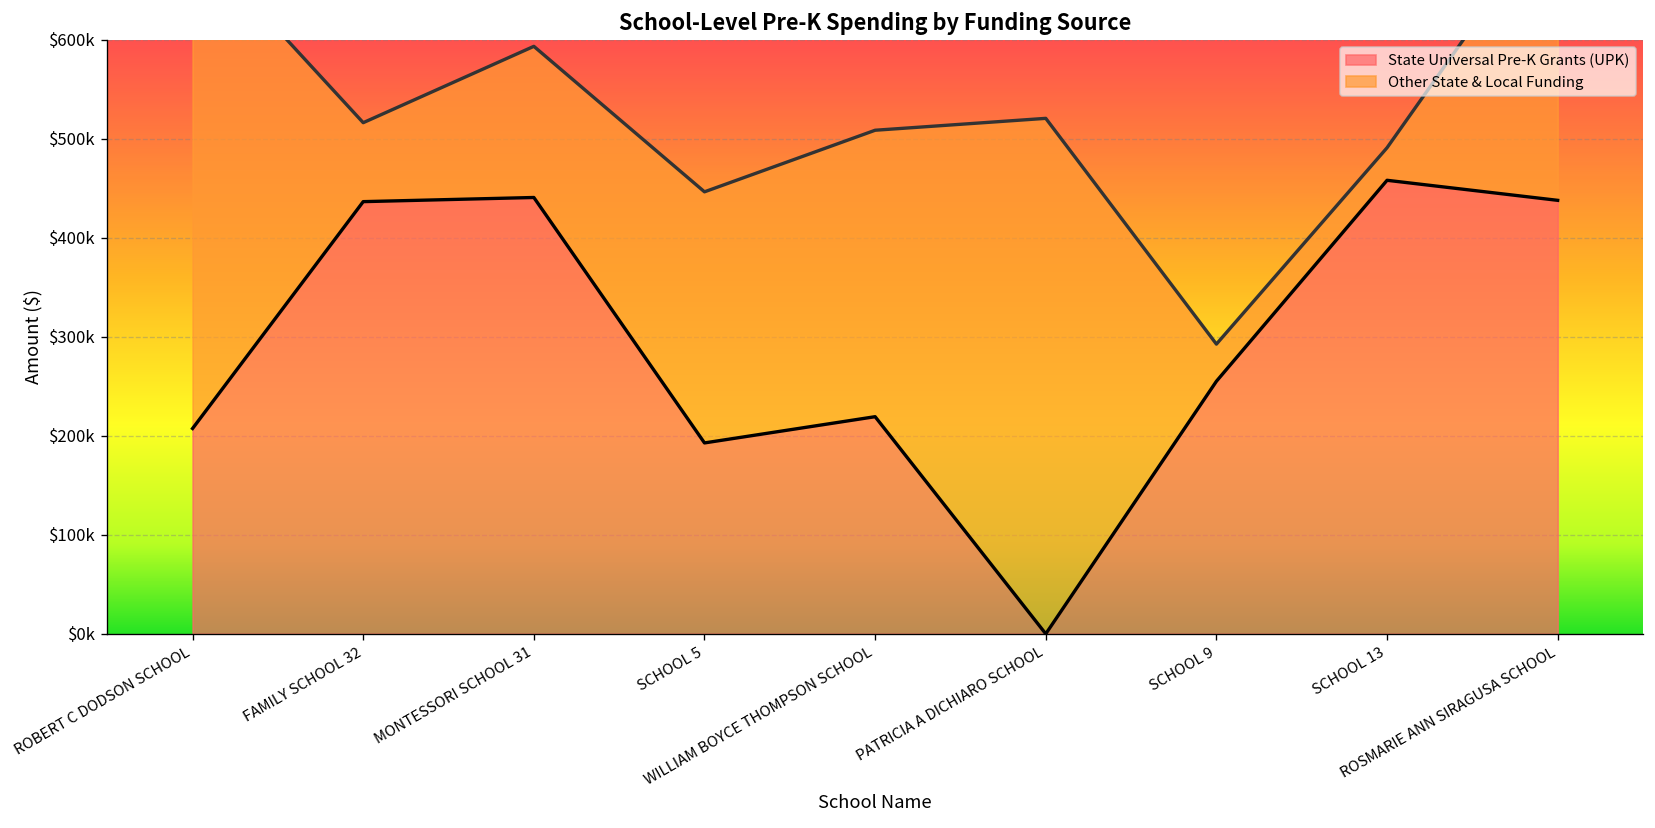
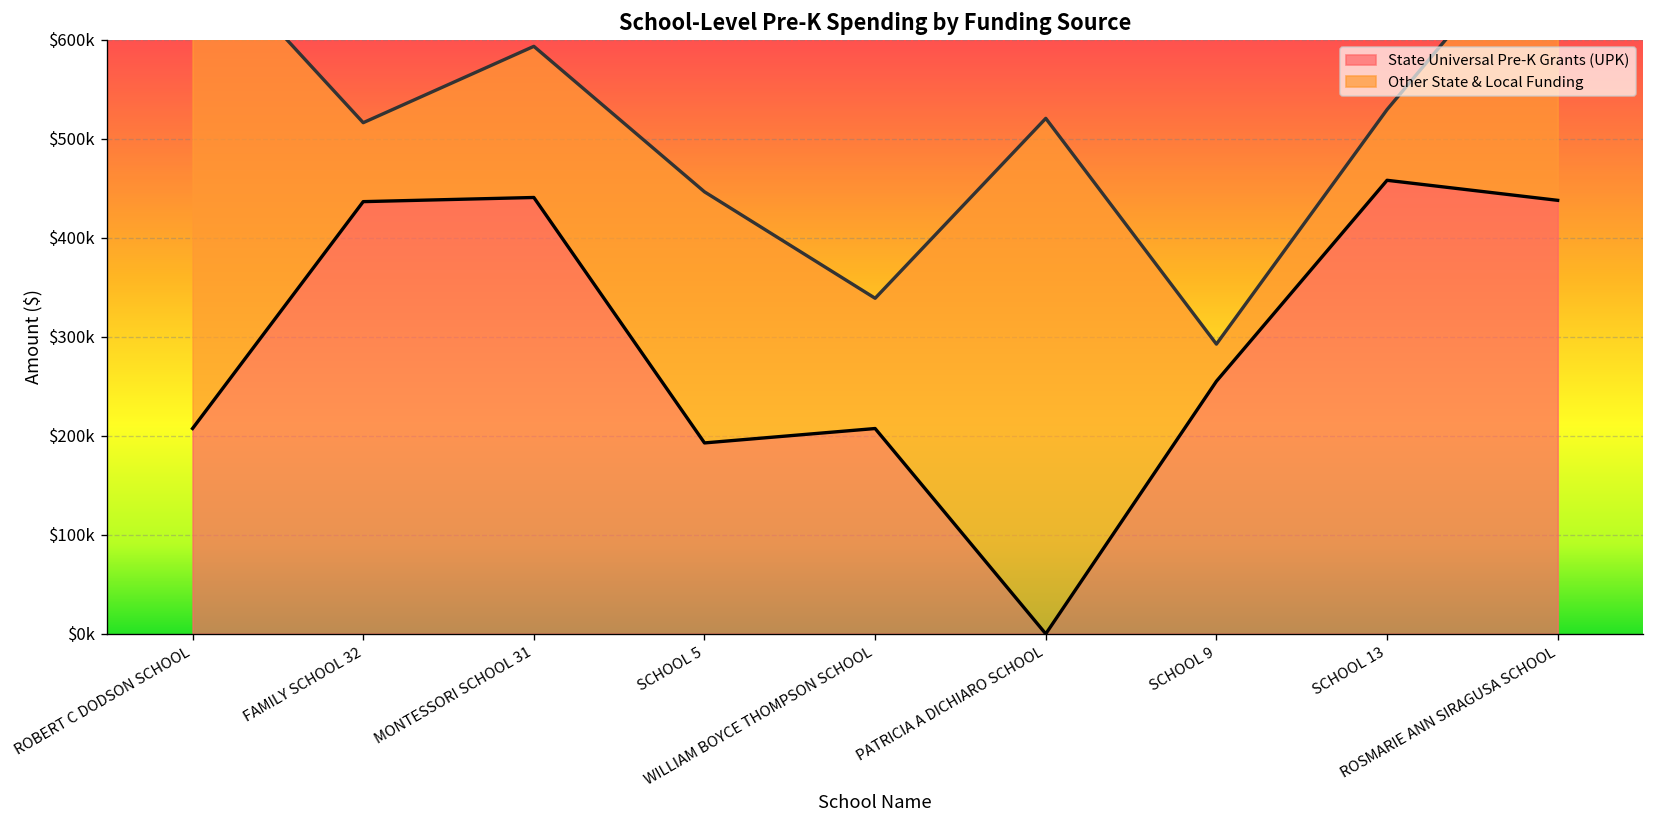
State Universal Pre-K Grants (UPK), WILLIAM BOYCE THOMPSON SCHOOL: $220000 -> $210000
Other State & Local Funding, WILLIAM BOYCE THOMPSON SCHOOL: $290000 -> $130000
Other State & Local Funding, SCHOOL 13: $30000 -> $70000
